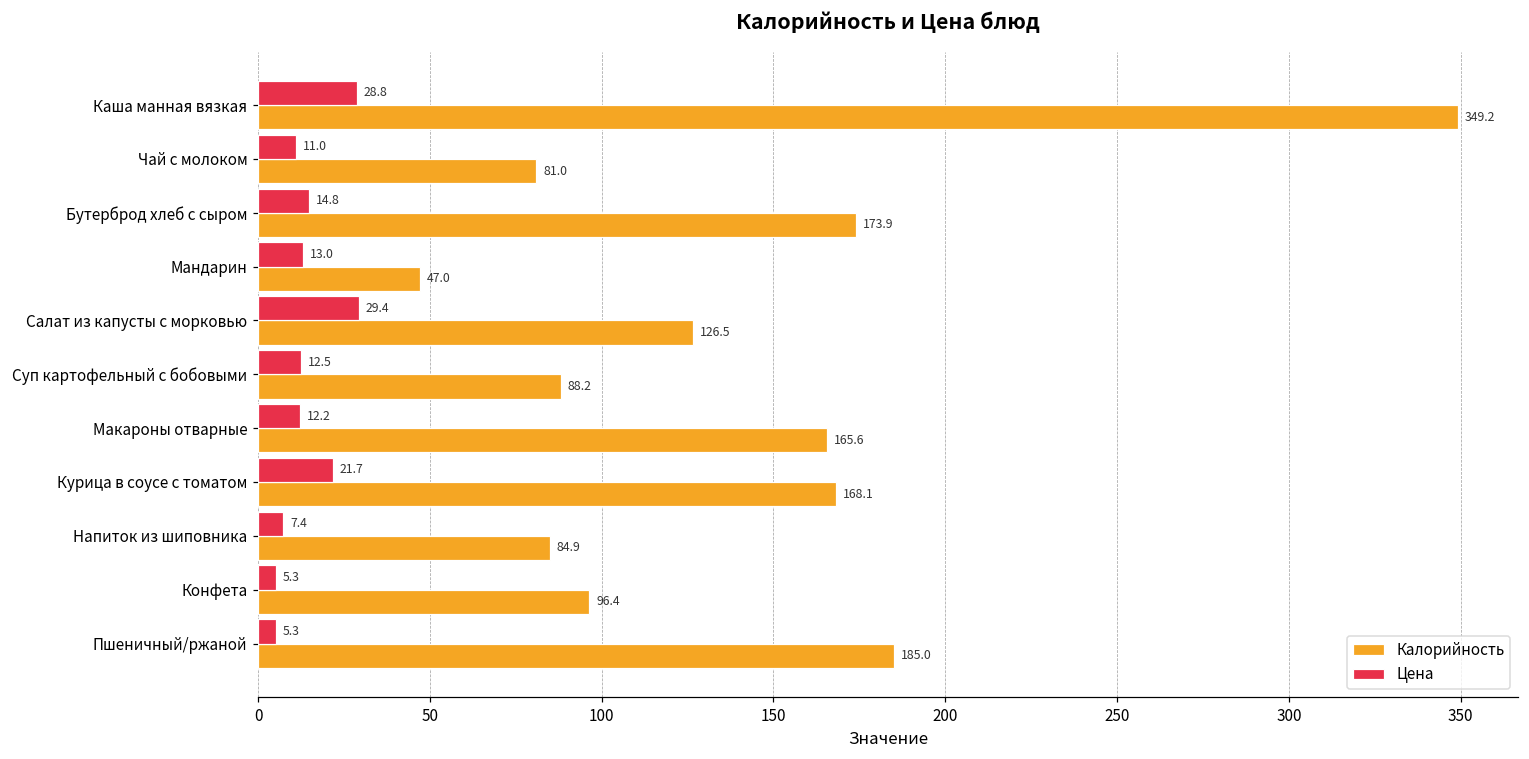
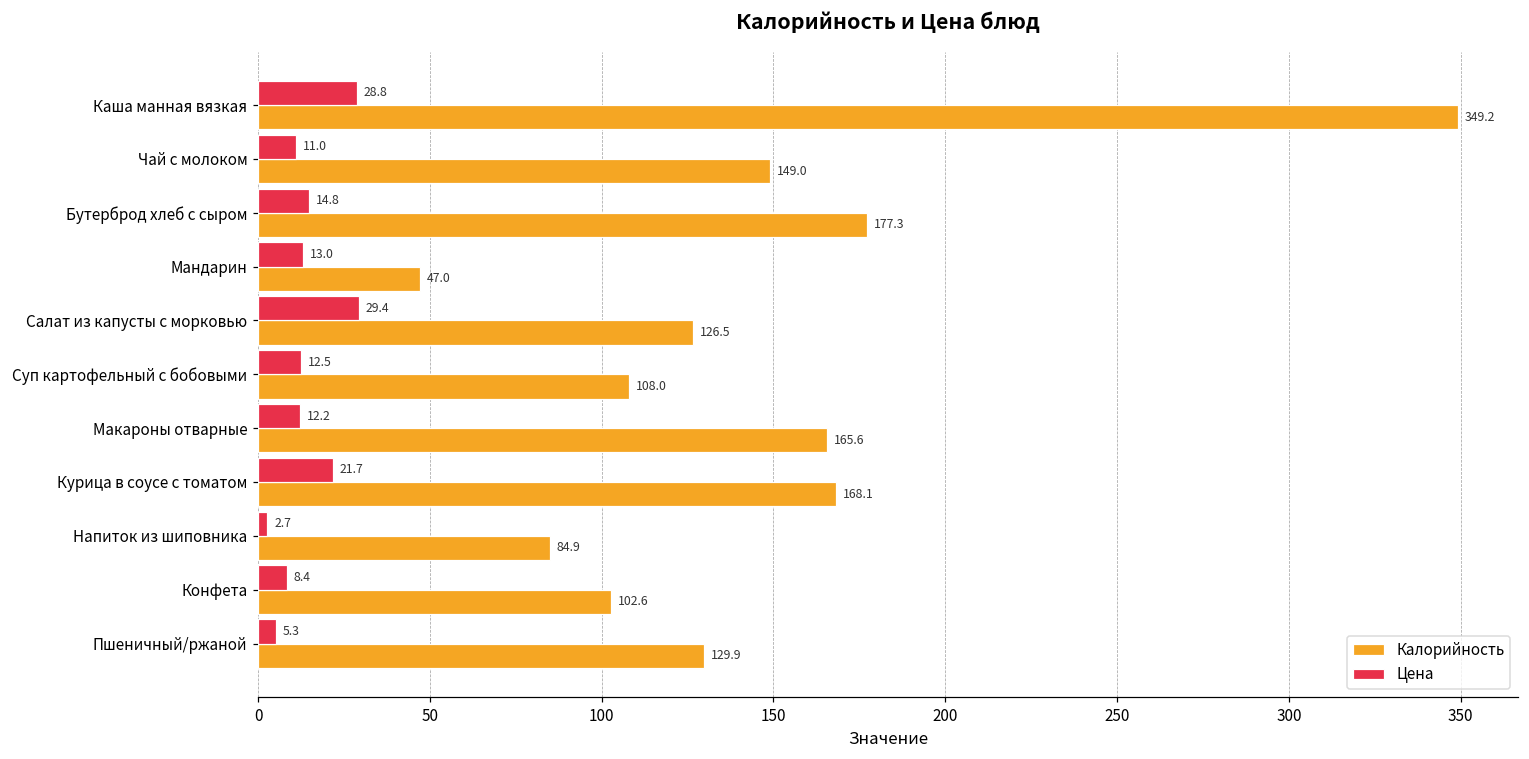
Калорийность, Чай с молоком: 81.0 -> 149.0
Калорийность, Бутерброд хлеб с сыром: 173.9 -> 177.3
Калорийность, Суп картофельный с бобовыми: 88.2 -> 108.0
Цена, Напиток из шиповника: 7.4 -> 2.7
Цена, Конфета: 5.3 -> 8.4
Калорийность, Конфета: 96.4 -> 102.6
Калорийность, Пшеничный/ржаной: 185.0 -> 129.9
